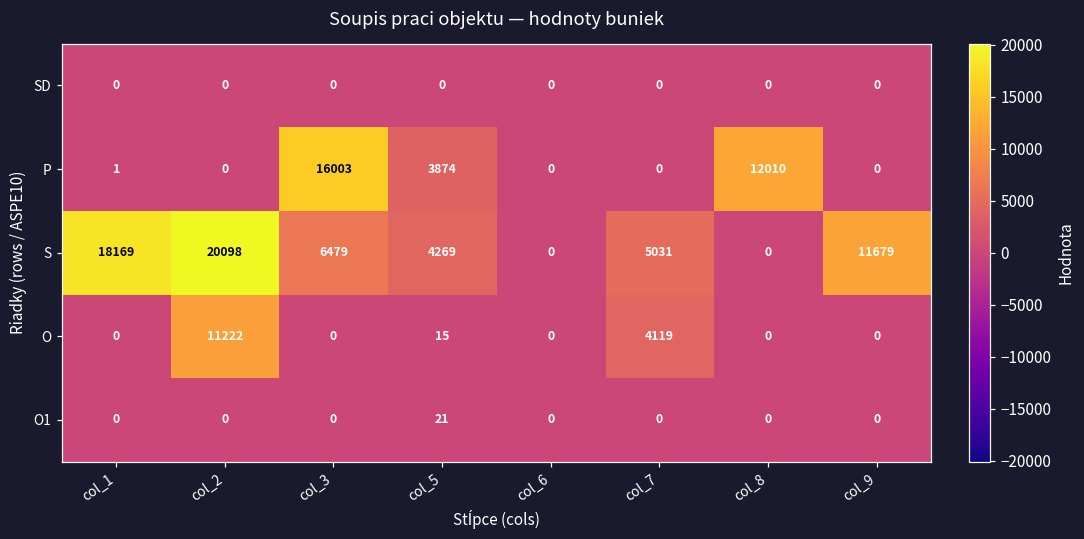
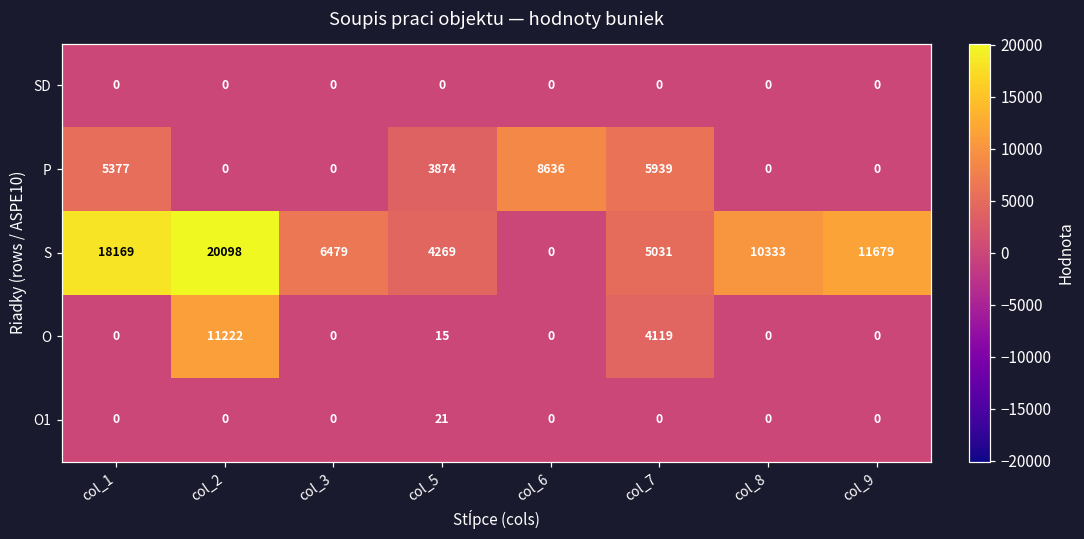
P, col_1: 1 -> 5377
P, col_3: 16003 -> 0
P, col_6: 0 -> 8636
P, col_7: 0 -> 5939
P, col_8: 12010 -> 0
S, col_8: 0 -> 10333
